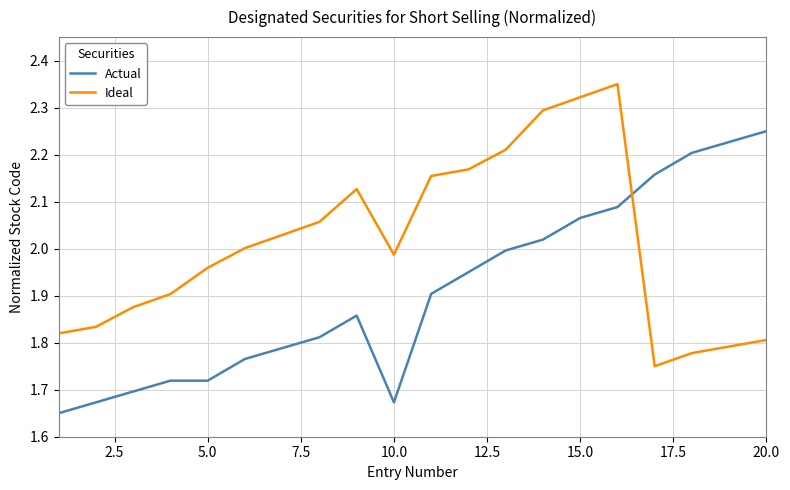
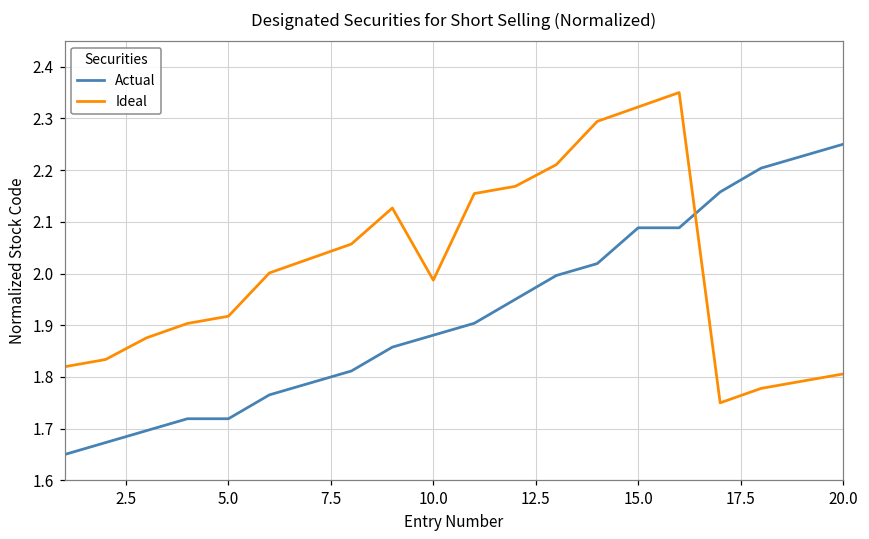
Ideal, 5.0: 1.96 -> 1.92
Actual, 10.0: 1.67 -> 1.88
Actual, 15.0: 2.07 -> 2.09
